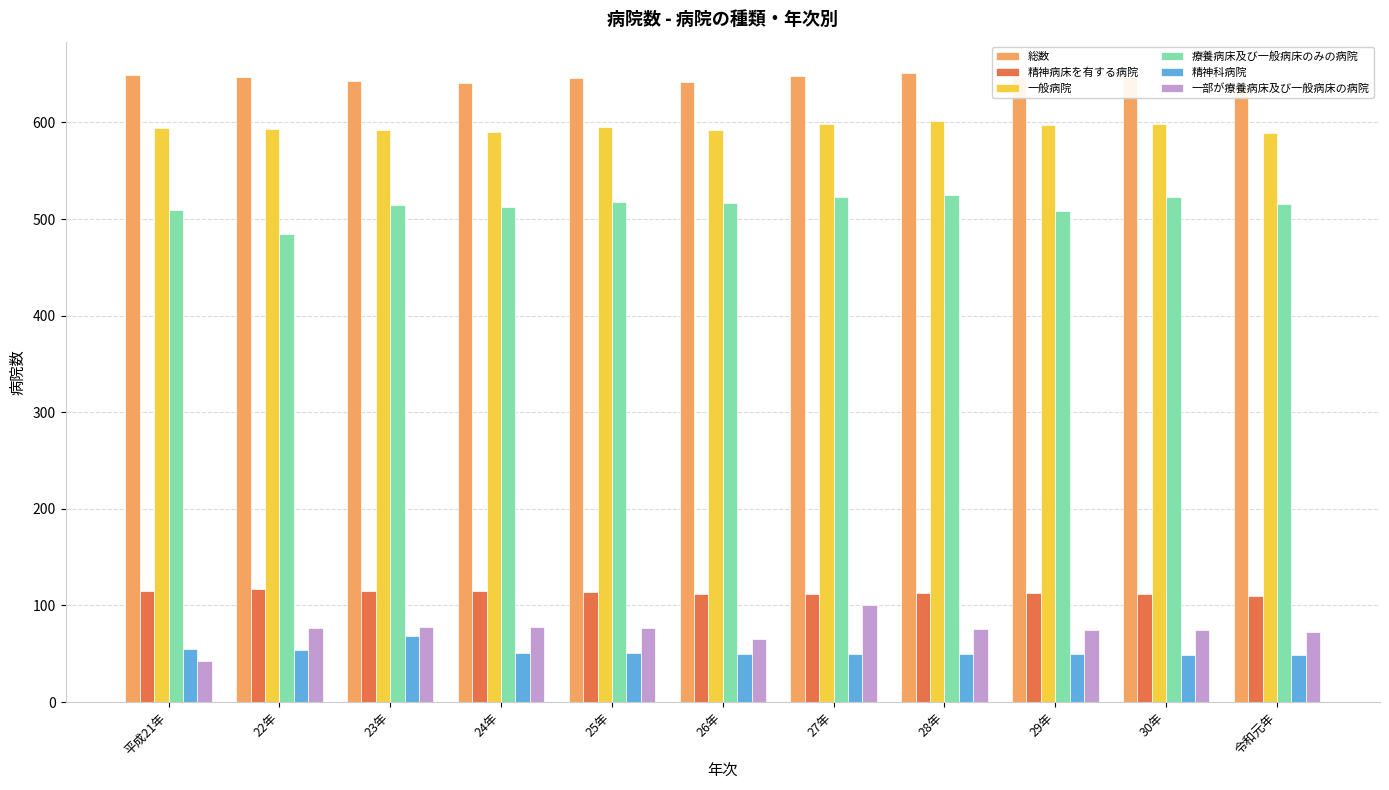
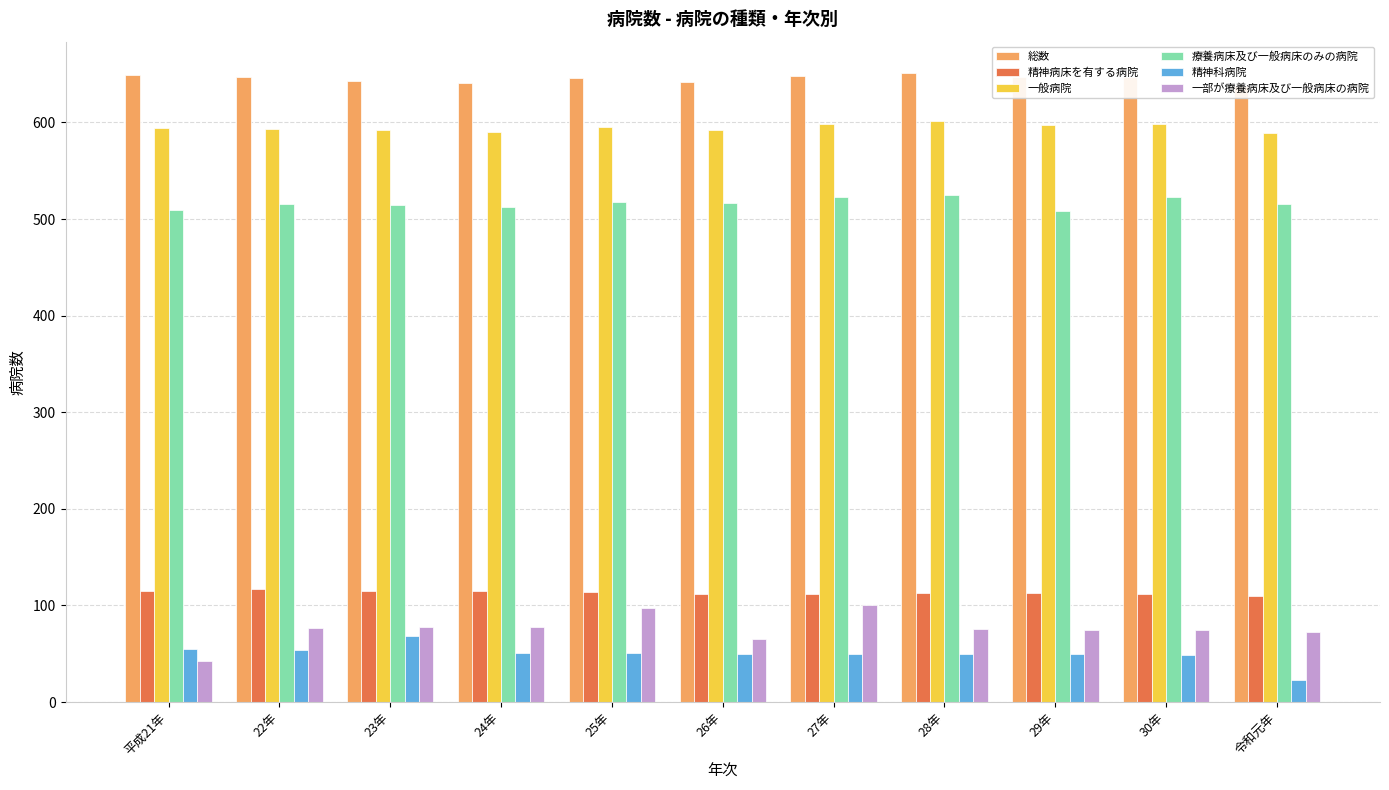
療養病床及び一般病床のみの病院, 22年: 490 -> 520
一部が療養病床及び一般病床の病院, 25年: 80 -> 100
精神科病院, 令和元年: 50 -> 20
